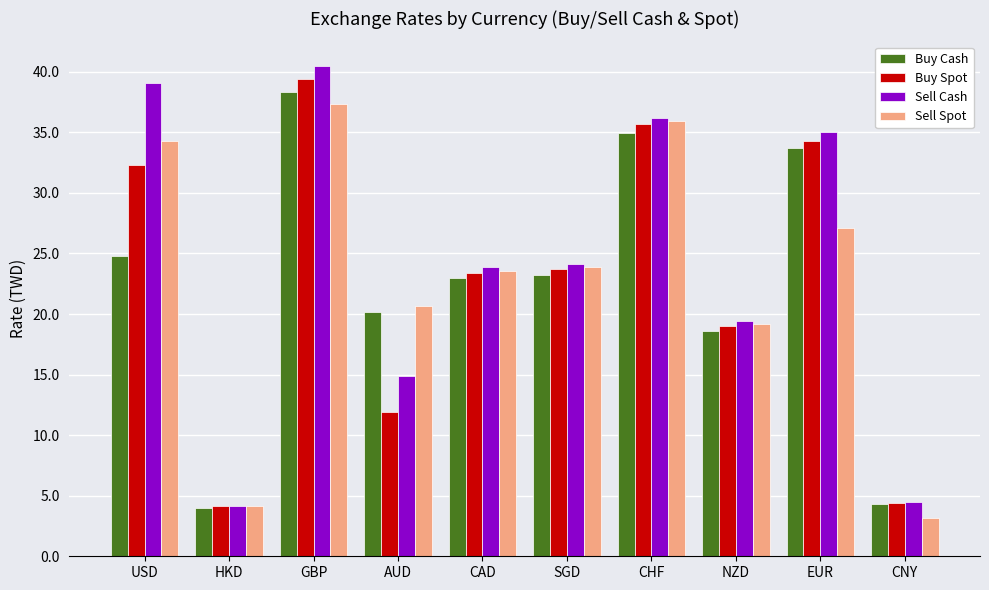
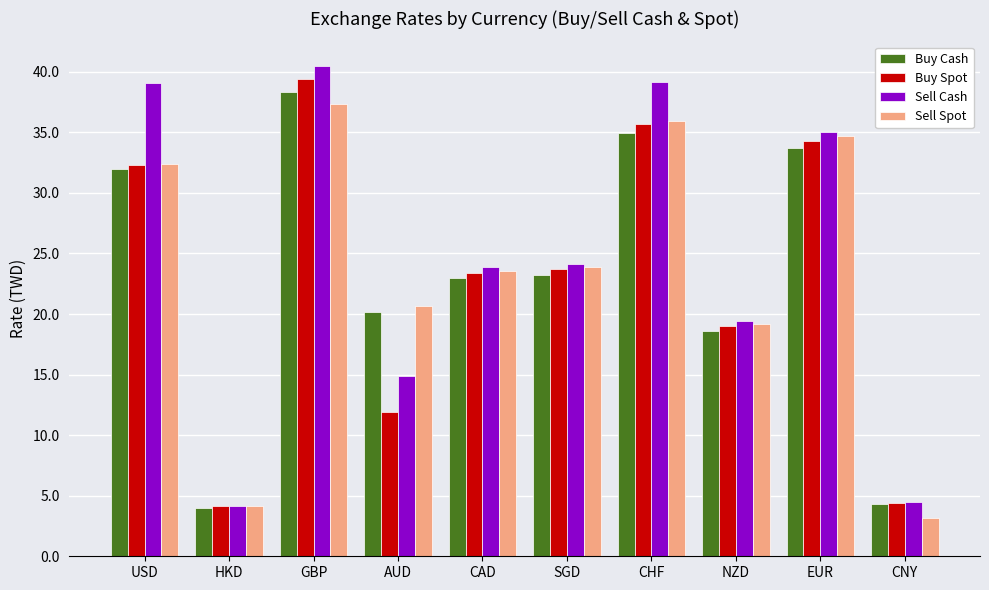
Buy Cash, USD: 24.8 -> 32.0
Sell Spot, USD: 34.3 -> 32.4
Sell Cash, CHF: 36.2 -> 39.1
Sell Spot, EUR: 27.1 -> 34.7
